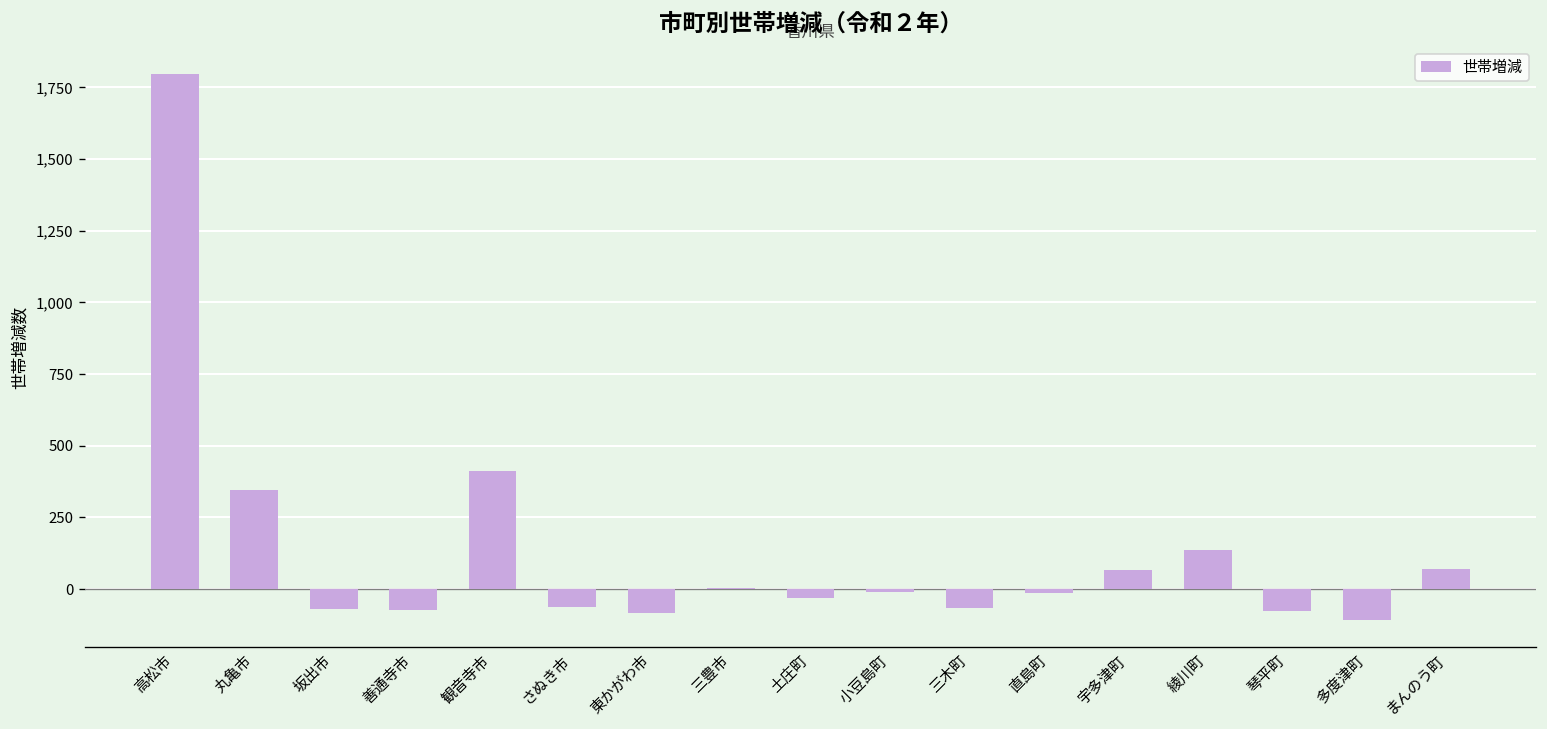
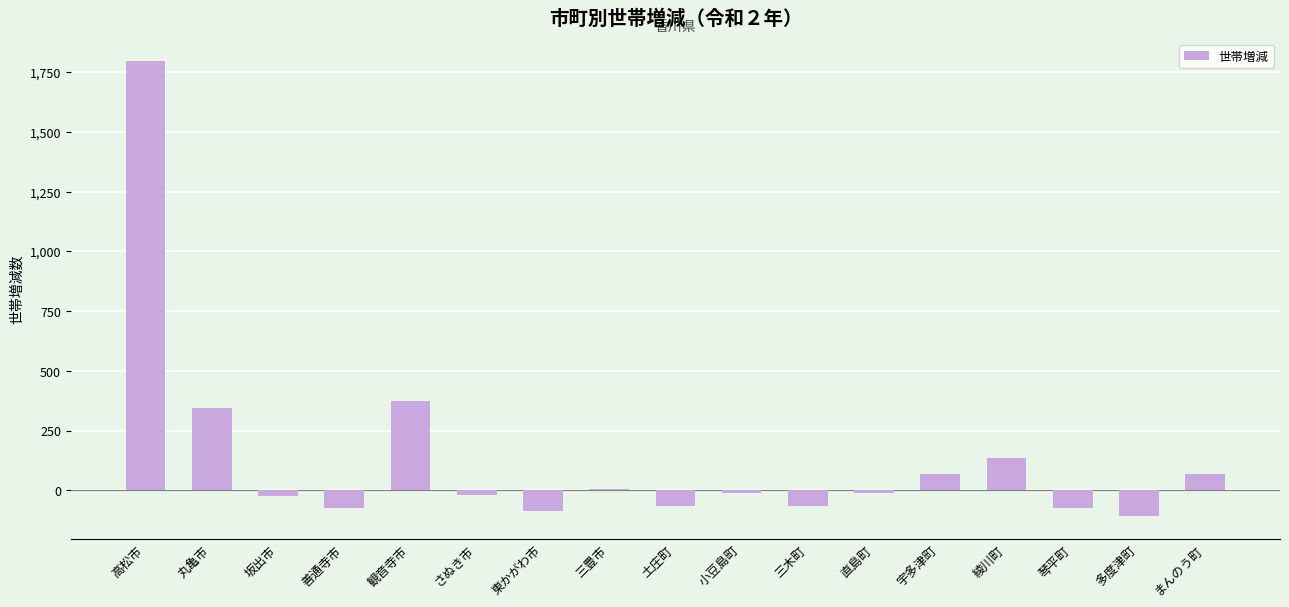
坂出市: -70 -> -20
観音寺市: 410 -> 370
さぬき市: -60 -> -20
土庄町: -30 -> -60
